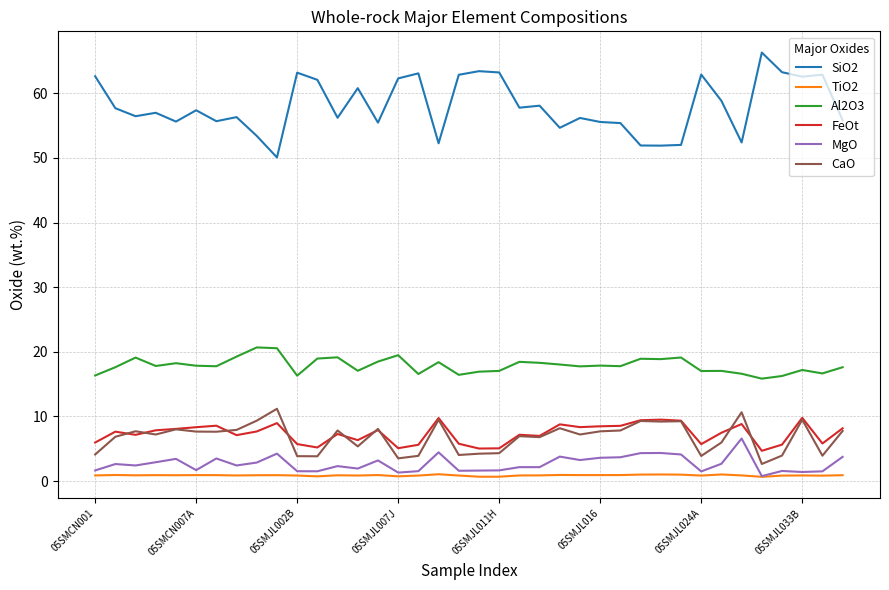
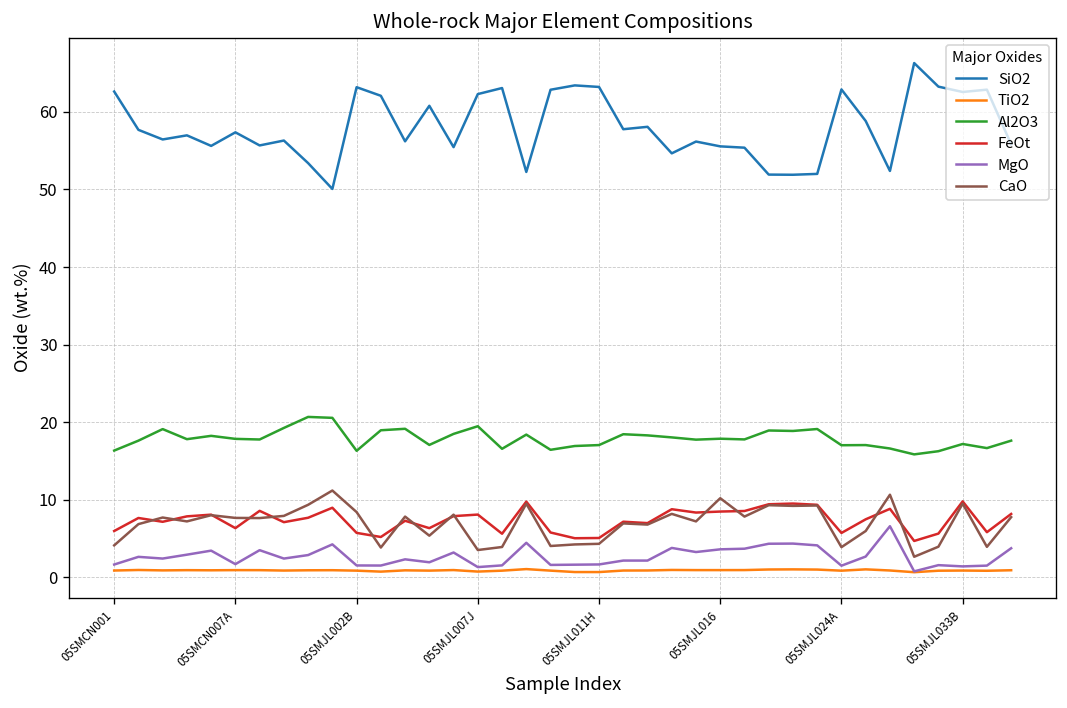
FeOt, 05SMCN007A: 8 -> 6
CaO, 05SMJL002B: 4 -> 8
FeOt, 05SMJL007J: 5 -> 8
CaO, 05SMJL016: 8 -> 10
